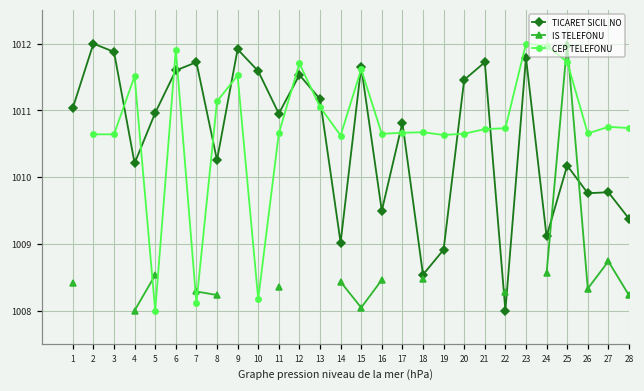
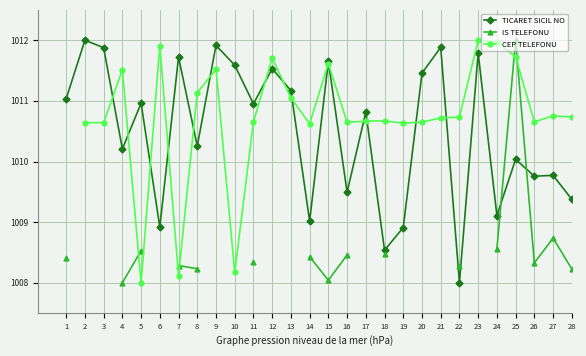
TICARET SICIL NO, 6: 1011.6 -> 1008.9
TICARET SICIL NO, 21: 1011.7 -> 1011.9
TICARET SICIL NO, 25: 1010.2 -> 1010.0
